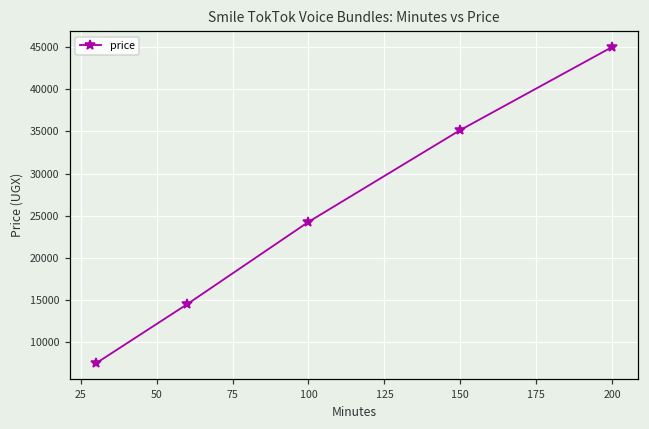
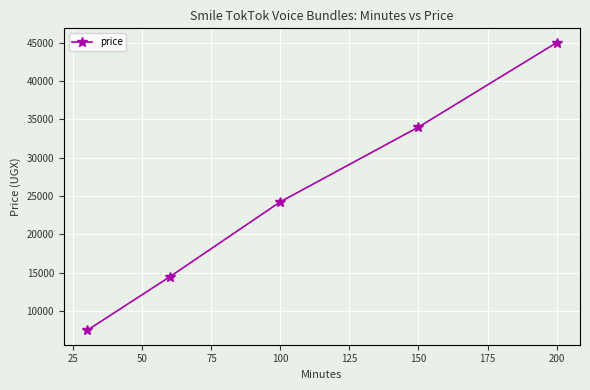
150: 35000 -> 34000
